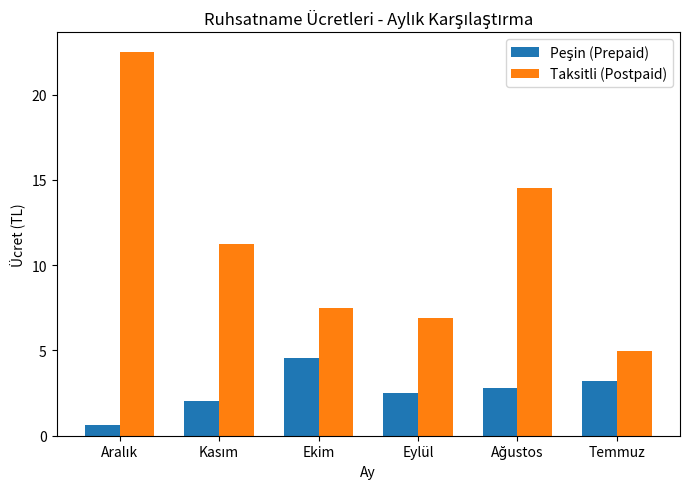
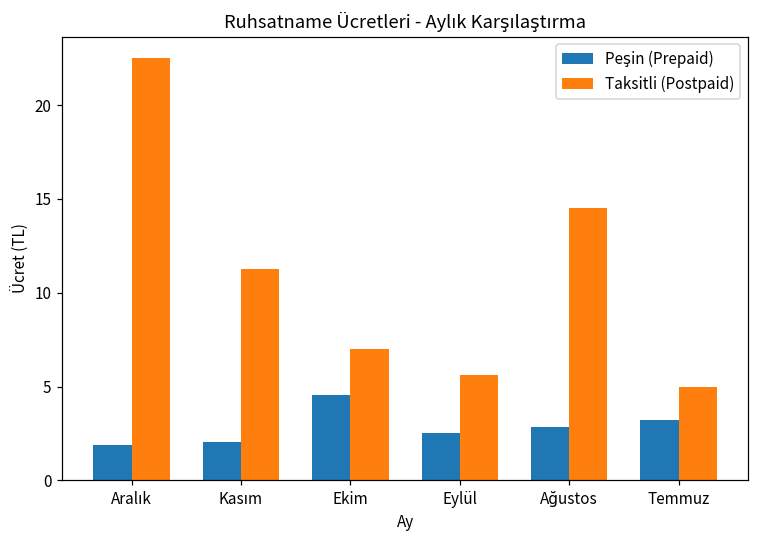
Peşin (Prepaid), Aralık: 0.7 -> 1.9
Taksitli (Postpaid), Ekim: 7.5 -> 7.0
Taksitli (Postpaid), Eylül: 6.9 -> 5.6
